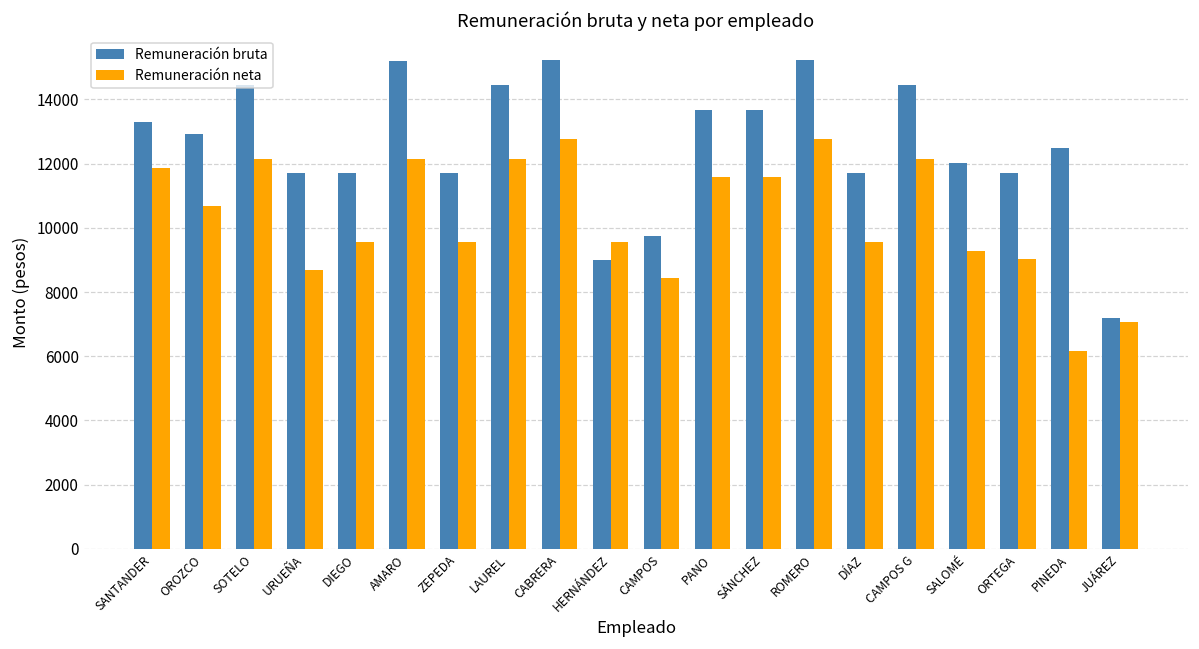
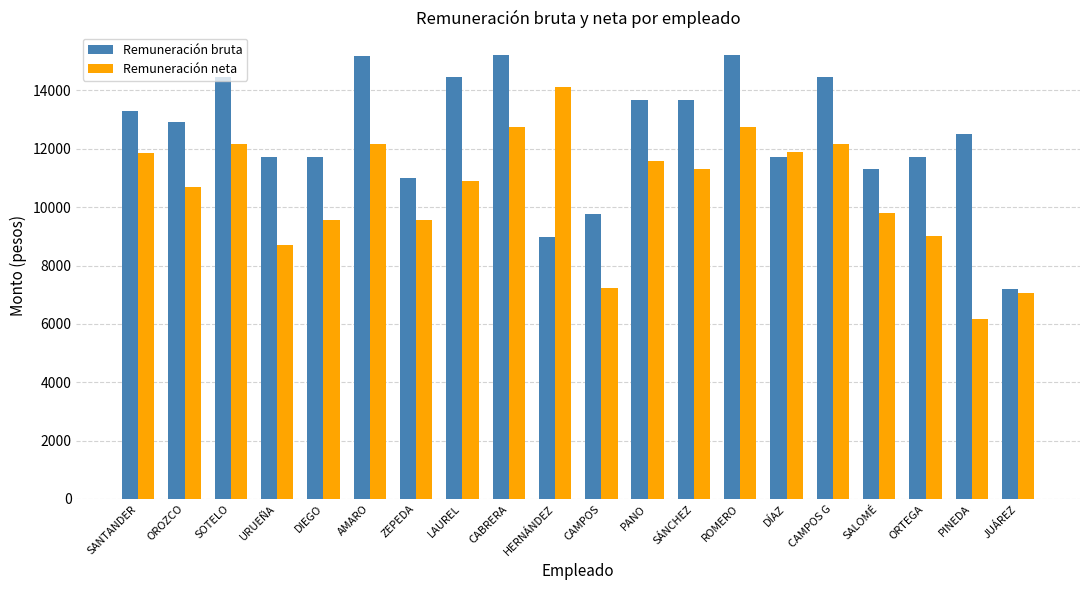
Remuneración bruta, ZEPEDA: 11700 -> 11000
Remuneración neta, LAUREL: 12200 -> 10900
Remuneración neta, HERNÁNDEZ: 9600 -> 14100
Remuneración neta, CAMPOS: 8400 -> 7200
Remuneración neta, SÁNCHEZ: 11600 -> 11300
Remuneración neta, DÍAZ: 9600 -> 11900
Remuneración bruta, SALOMÉ: 12000 -> 11300
Remuneración neta, SALOMÉ: 9300 -> 9800
